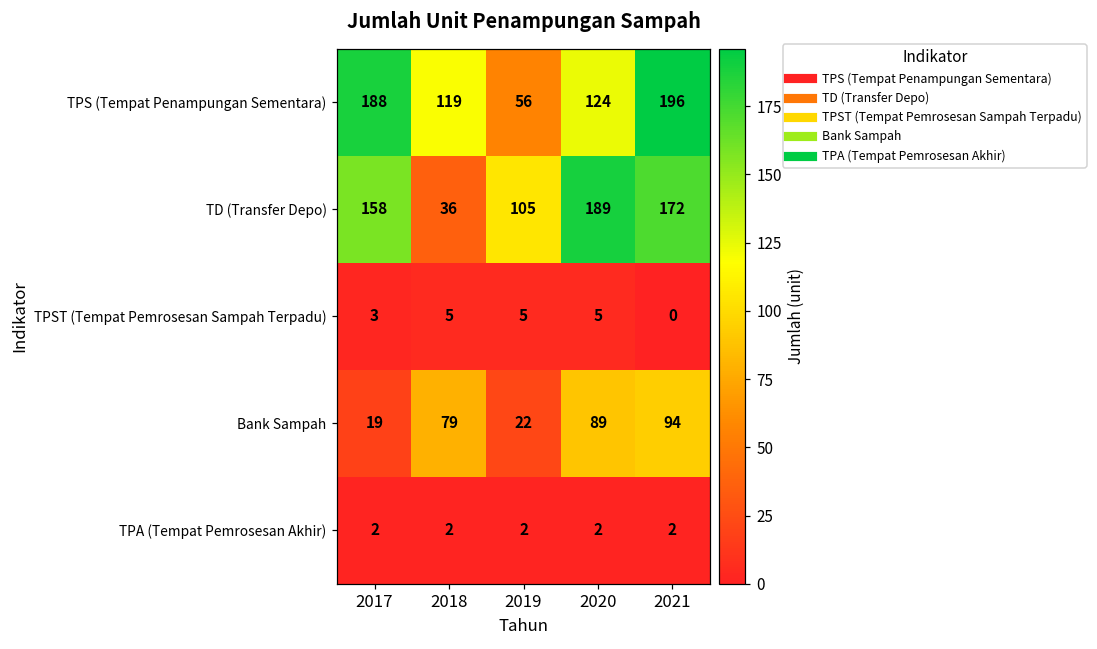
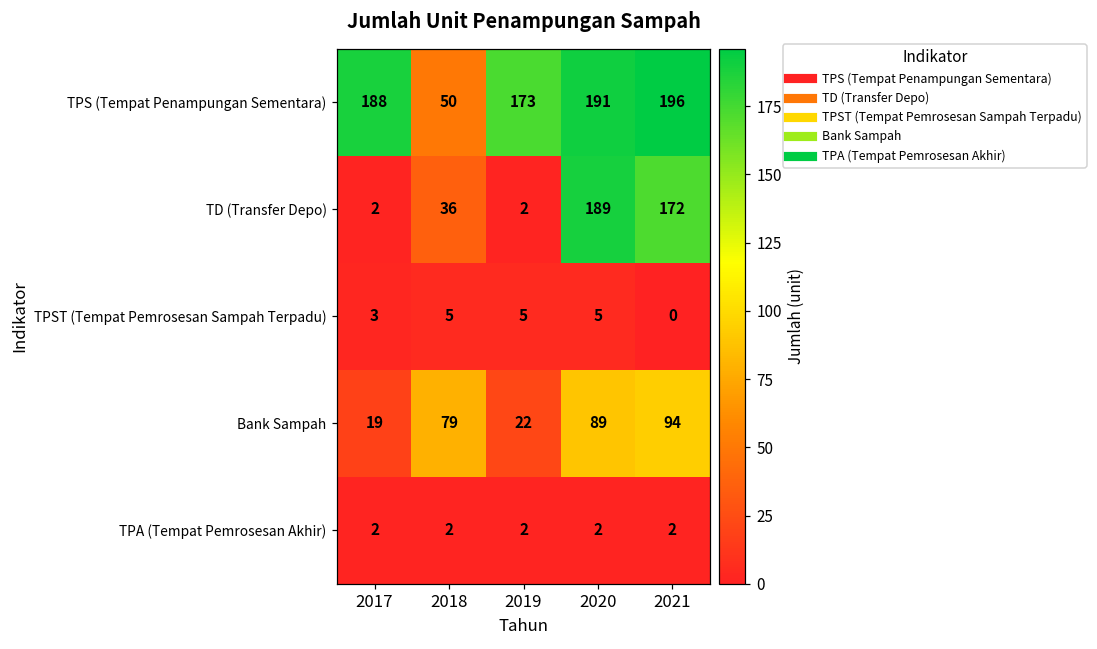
TPS (Tempat Penampungan Sementara), 2018: 119 -> 50
TPS (Tempat Penampungan Sementara), 2019: 56 -> 173
TPS (Tempat Penampungan Sementara), 2020: 124 -> 191
TD (Transfer Depo), 2017: 158 -> 2
TD (Transfer Depo), 2019: 105 -> 2
